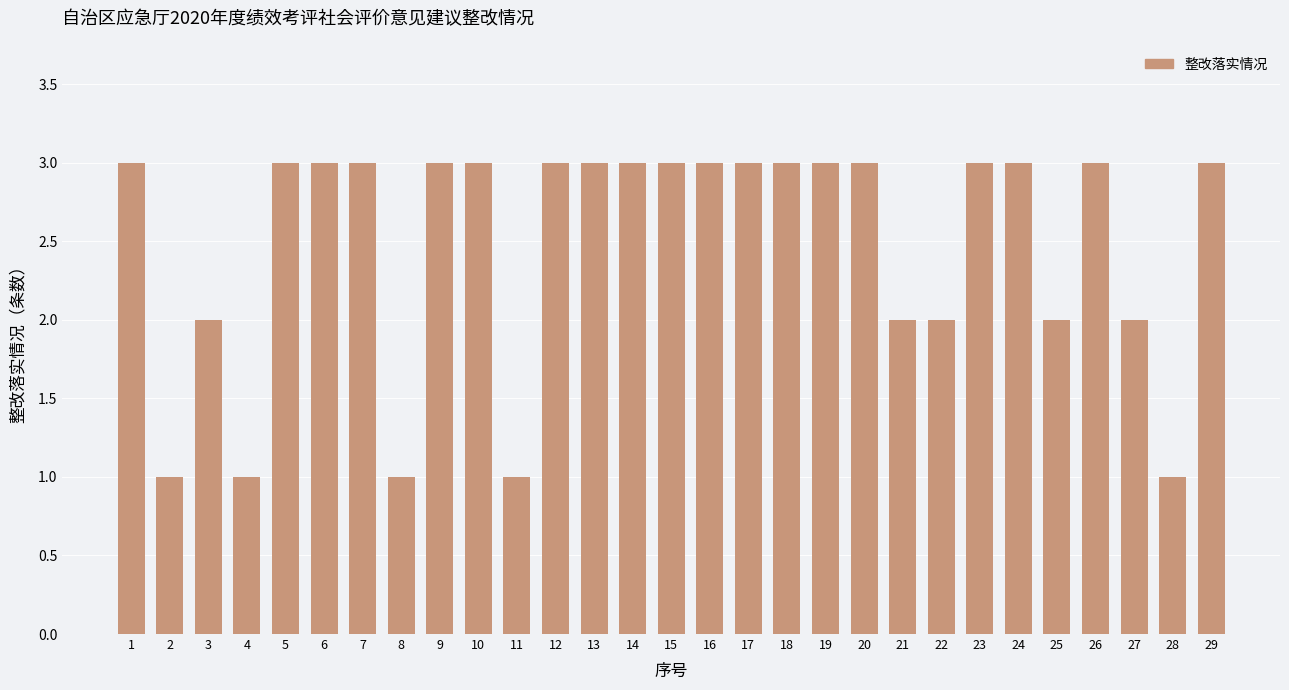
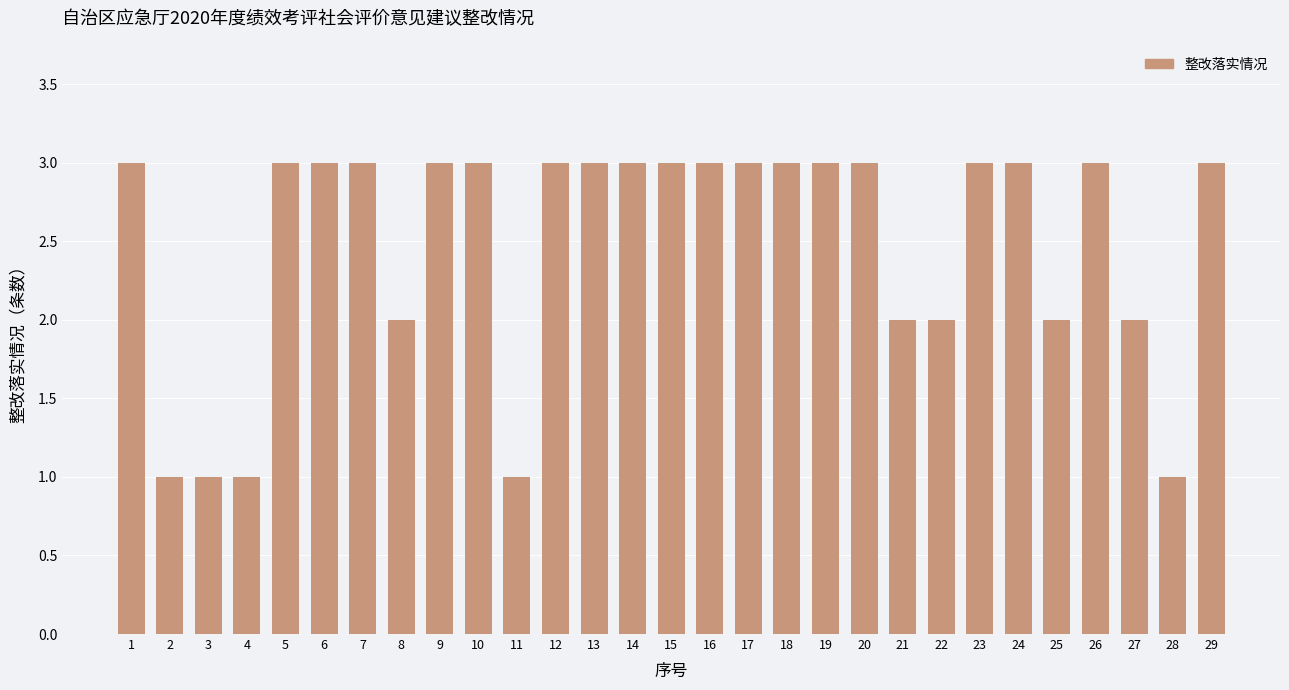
3: 2 -> 1
8: 1 -> 2
